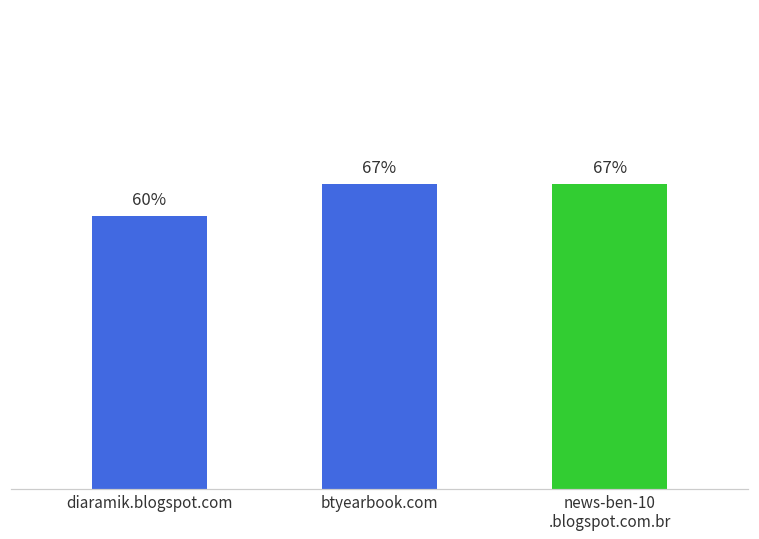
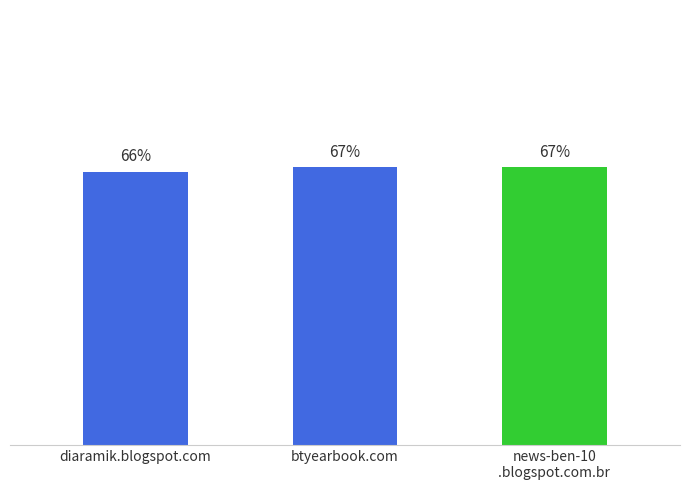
diaramik.blogspot.com: 60% -> 66%
